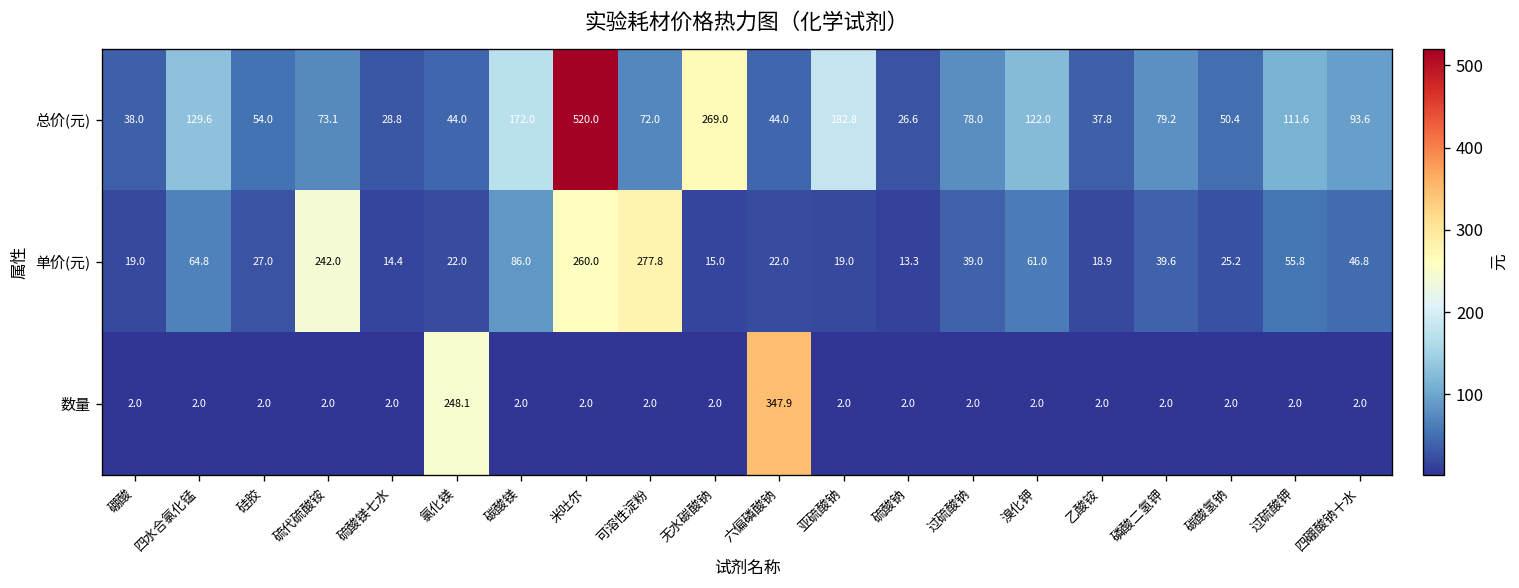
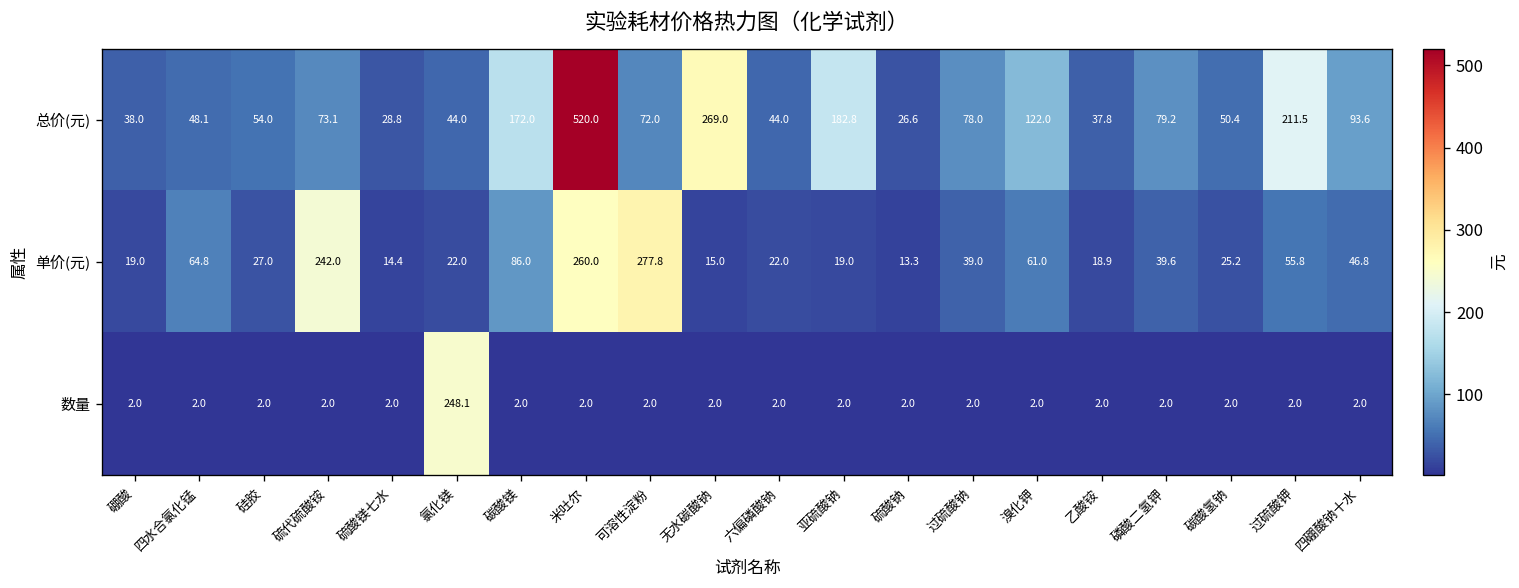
总价(元), 四水合氯化锰: 129.6 -> 48.1
总价(元), 过硫酸钾: 111.6 -> 211.5
数量, 六偏磷酸钠: 347.9 -> 2.0
